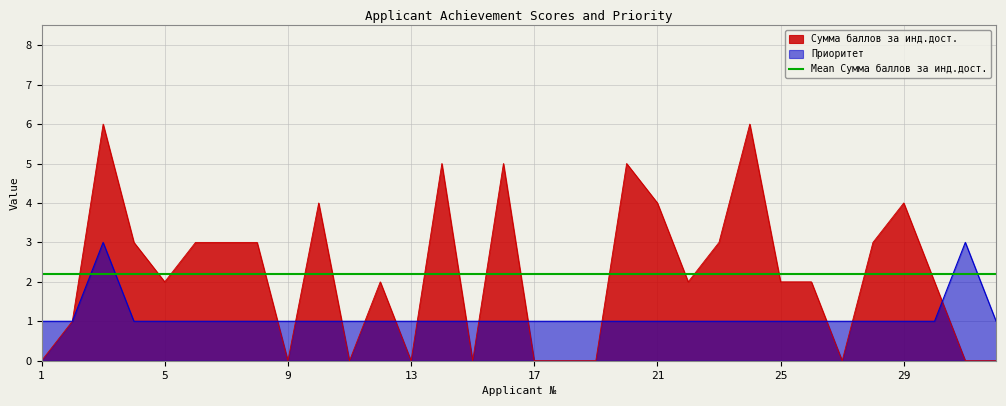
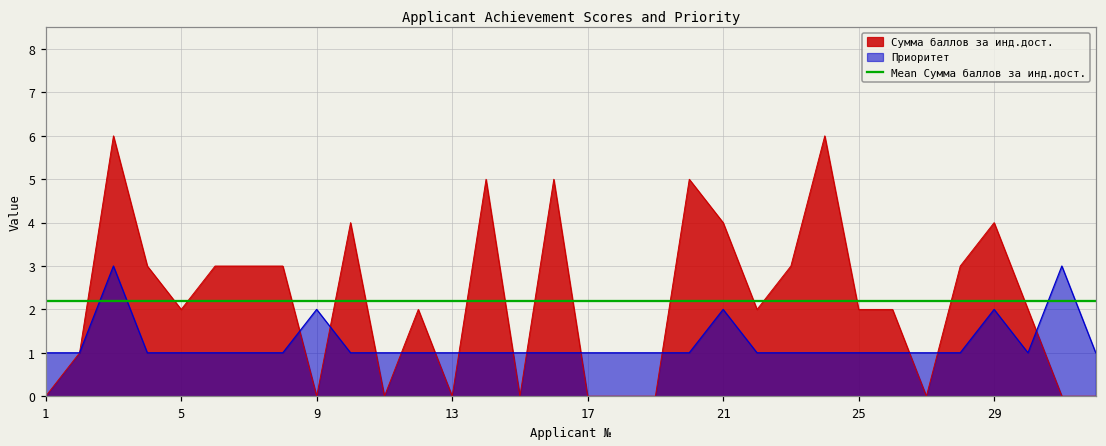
Приоритет, 9: 1 -> 2
Приоритет, 21: 1 -> 2
Приоритет, 29: 1 -> 2
